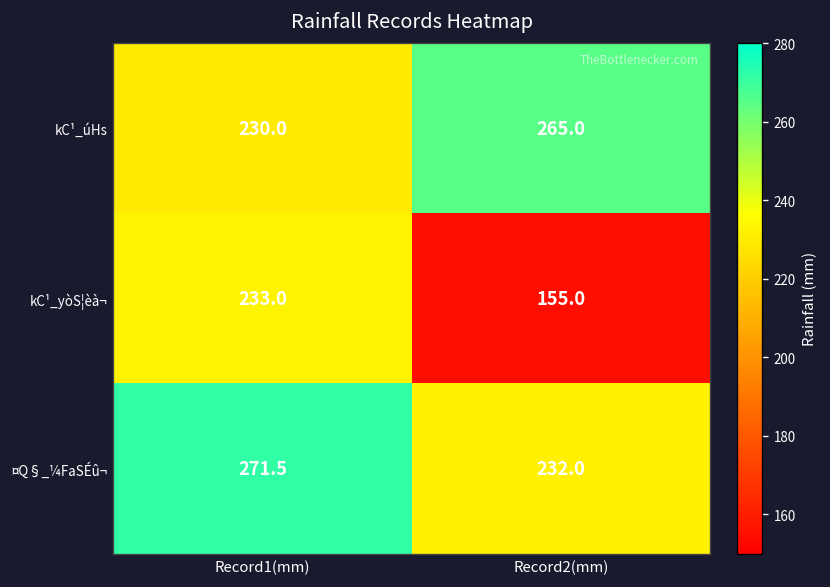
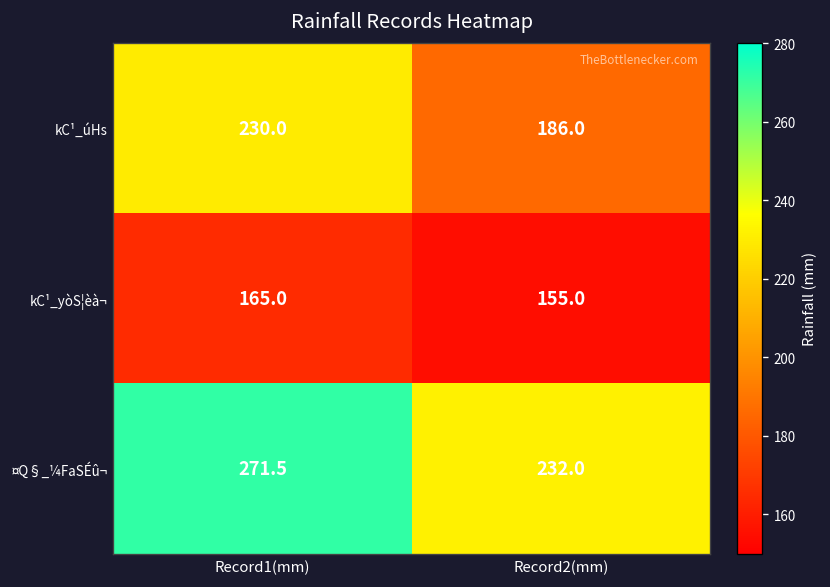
kC¹_úHs, Record2(mm): 265.0 -> 186.0
kC¹_yòS¦èà¬, Record1(mm): 233.0 -> 165.0
